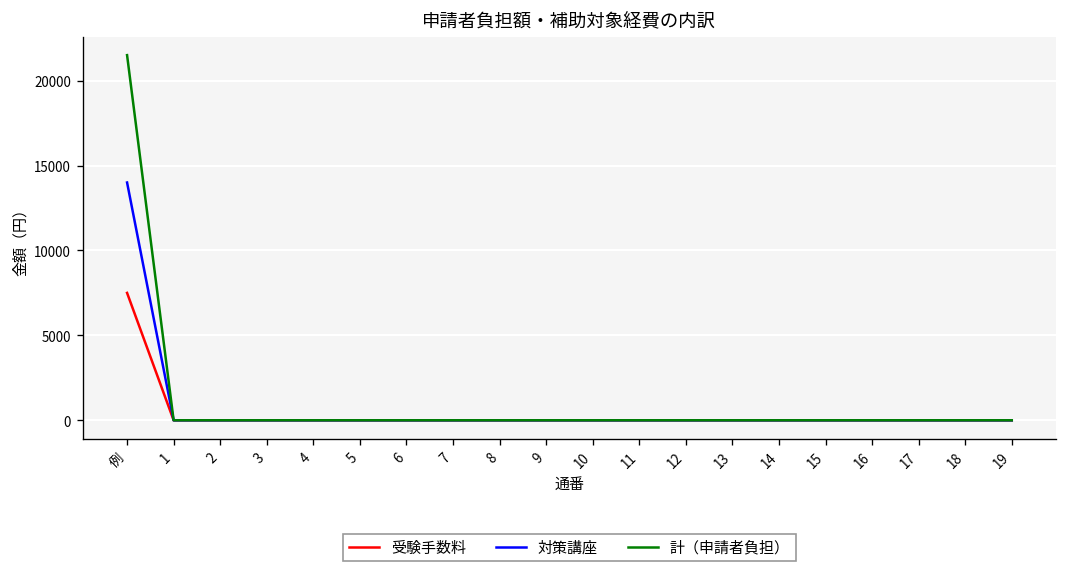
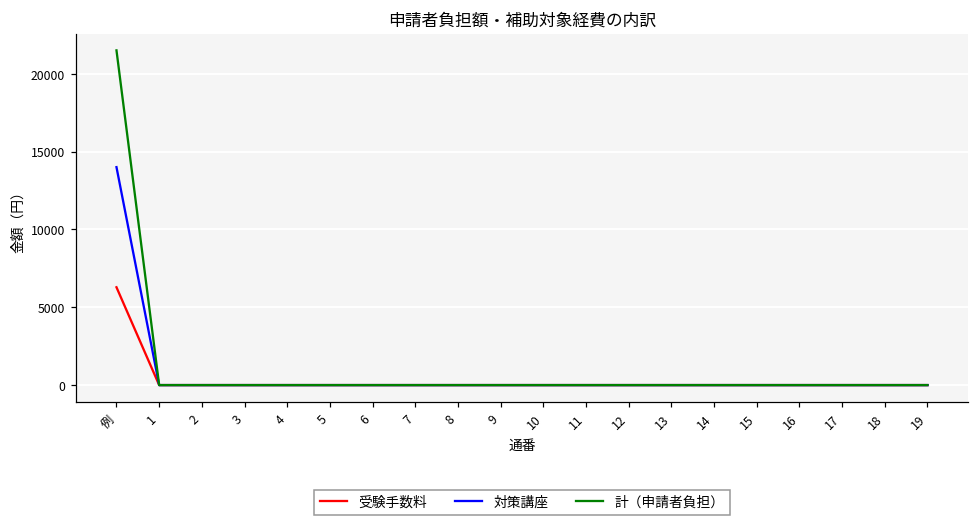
受験手数料, 例: 7500 -> 6300
